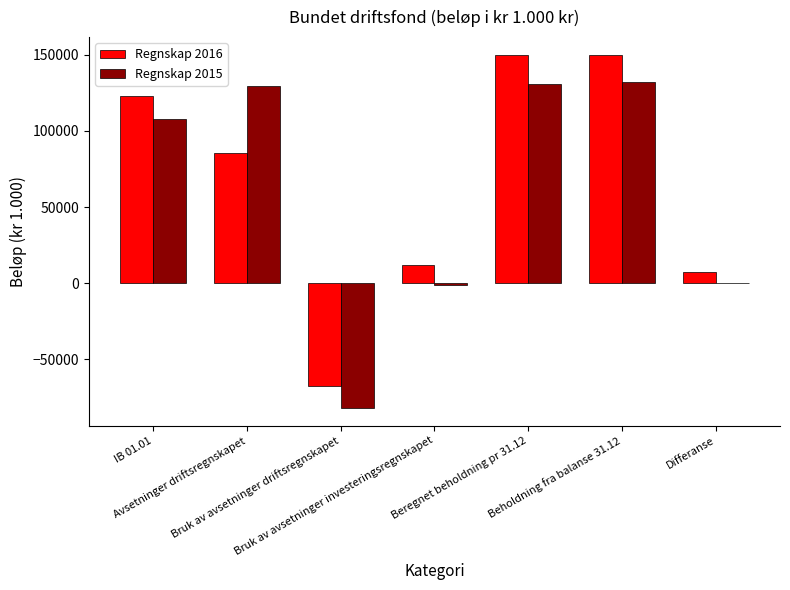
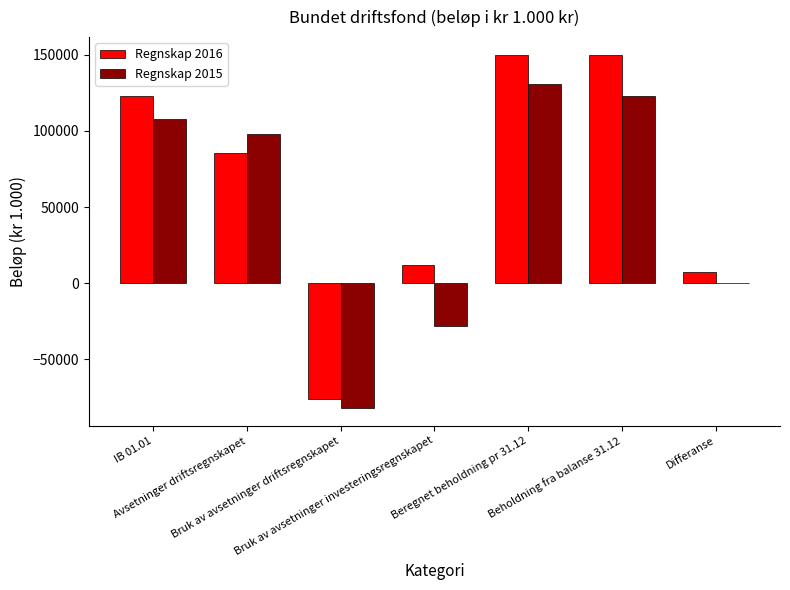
Regnskap 2015, Avsetninger driftsregnskapet: 129000 -> 98000
Regnskap 2016, Bruk av avsetninger driftsregnskapet: -68000 -> -76000
Regnskap 2015, Bruk av avsetninger investeringsregnskapet: -1000 -> -28000
Regnskap 2015, Beholdning fra balanse 31.12: 132000 -> 123000
